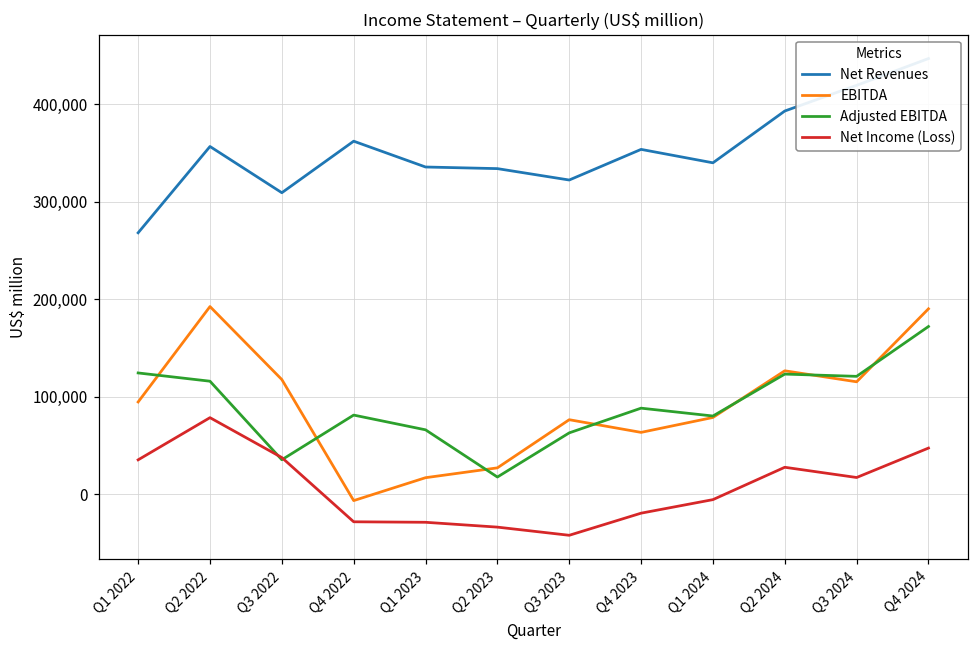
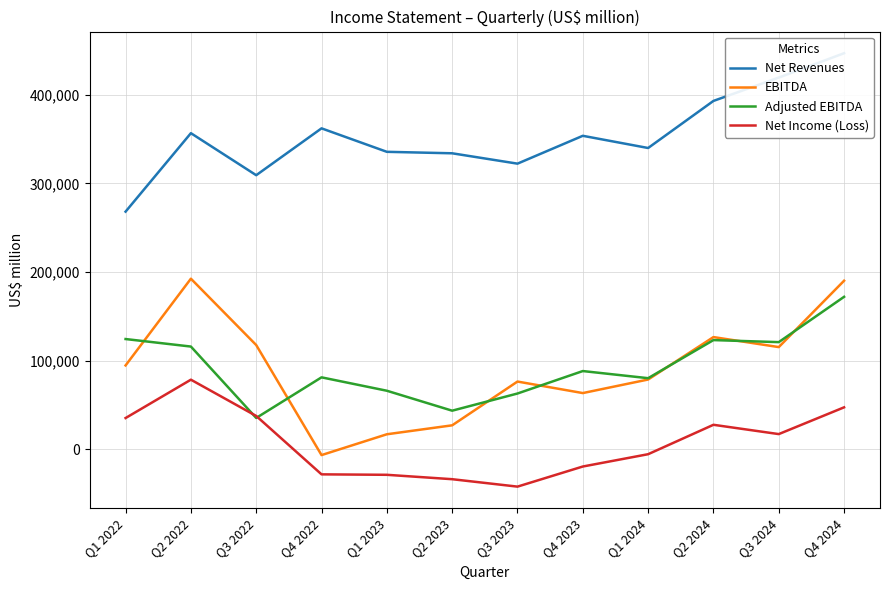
Adjusted EBITDA, Q2 2023: 20,000 -> 40,000
